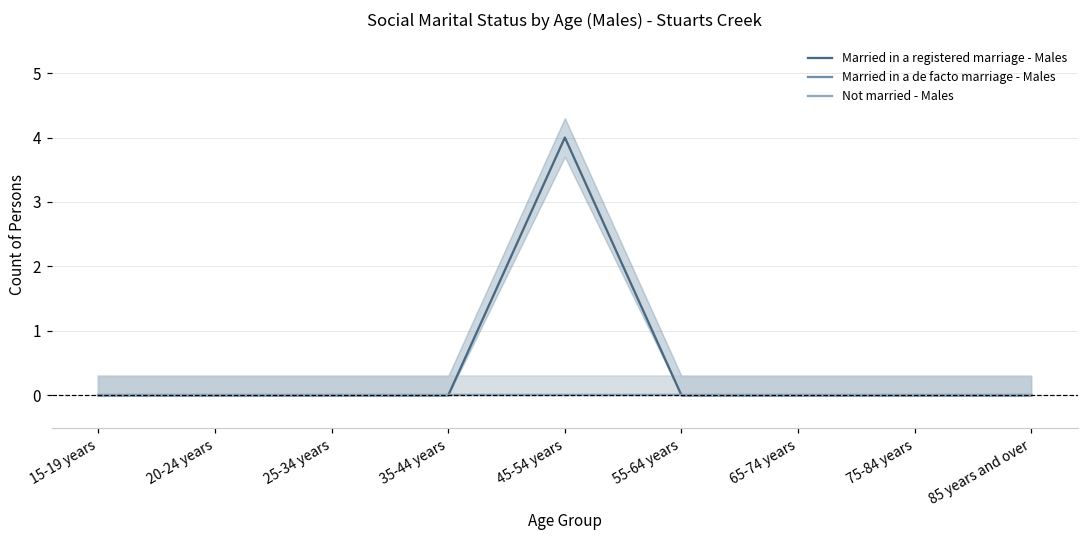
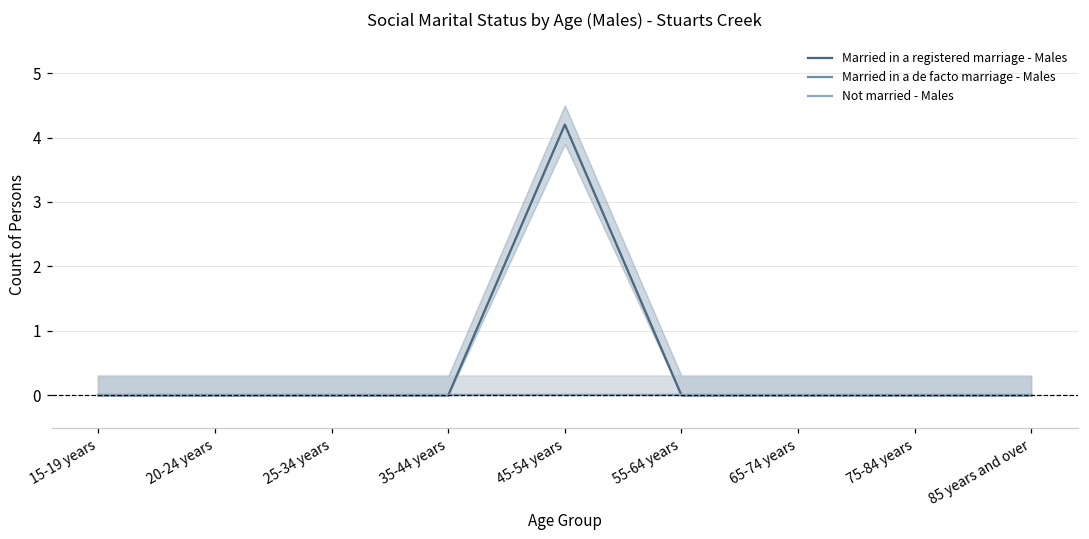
Married in a registered marriage - Males, 45-54 years: 4.0 -> 4.2
